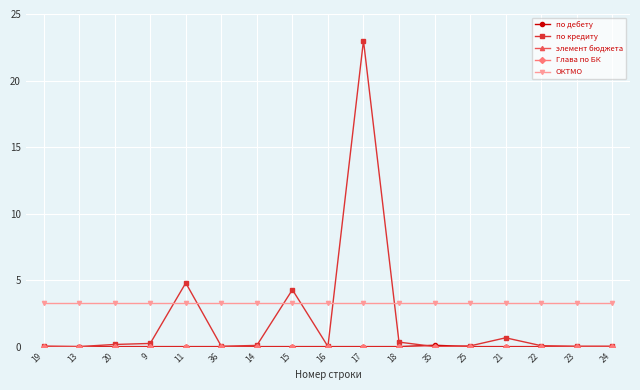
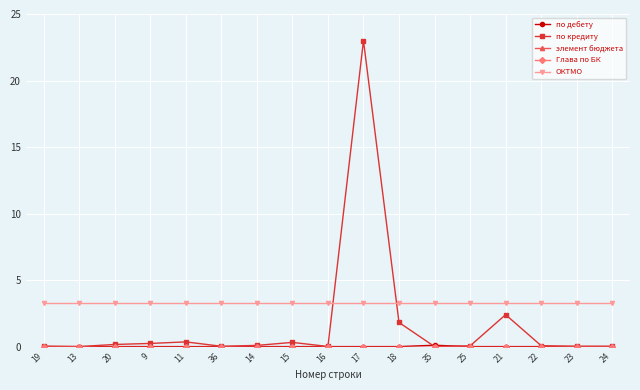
по кредиту, 11: 4.8 -> 0.4
по кредиту, 15: 4.3 -> 0.3
по кредиту, 18: 0.3 -> 1.8
по кредиту, 21: 0.7 -> 2.4
